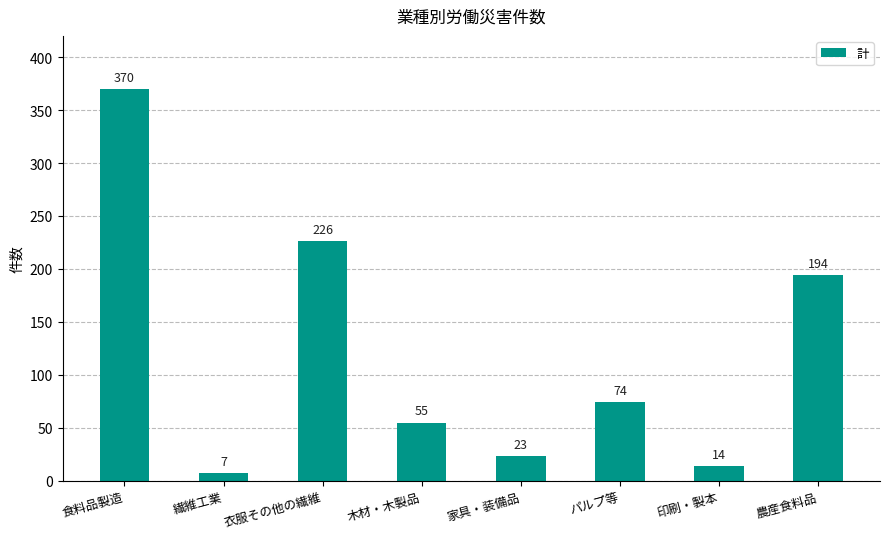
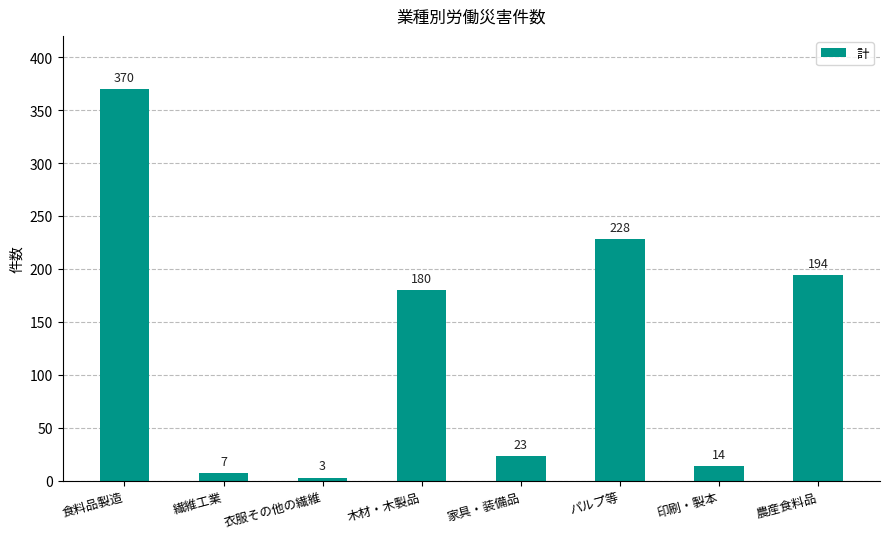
衣服その他の繊維: 226 -> 3
木材・木製品: 55 -> 180
パルプ等: 74 -> 228
